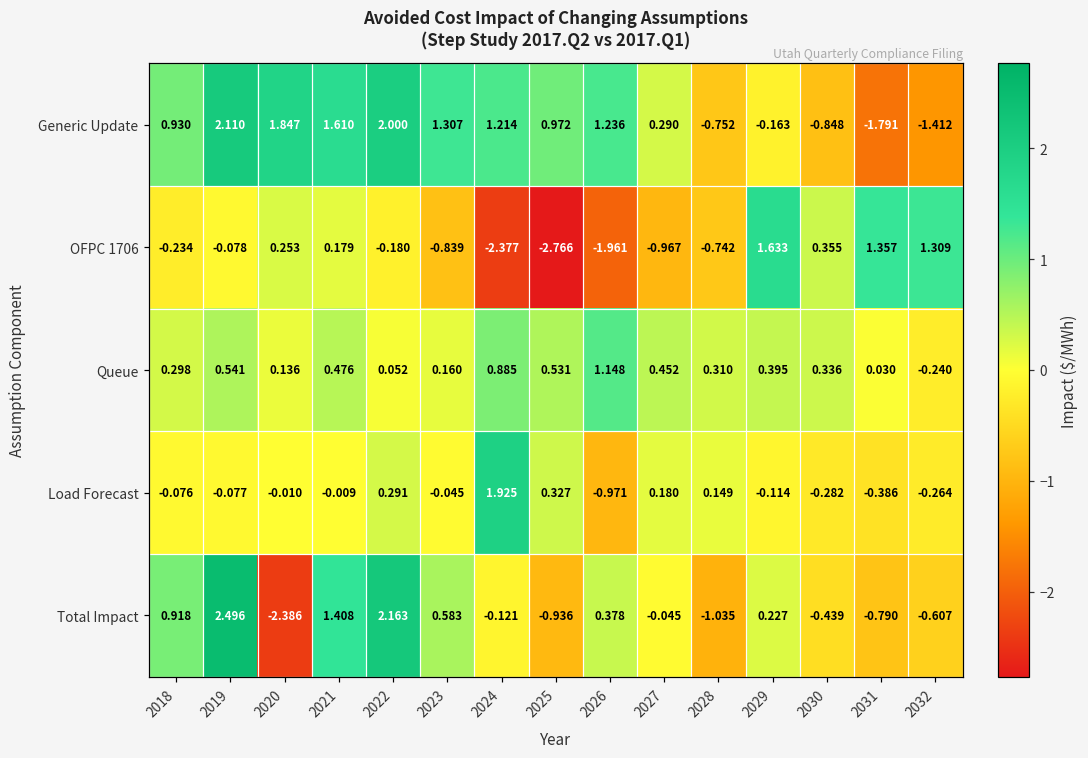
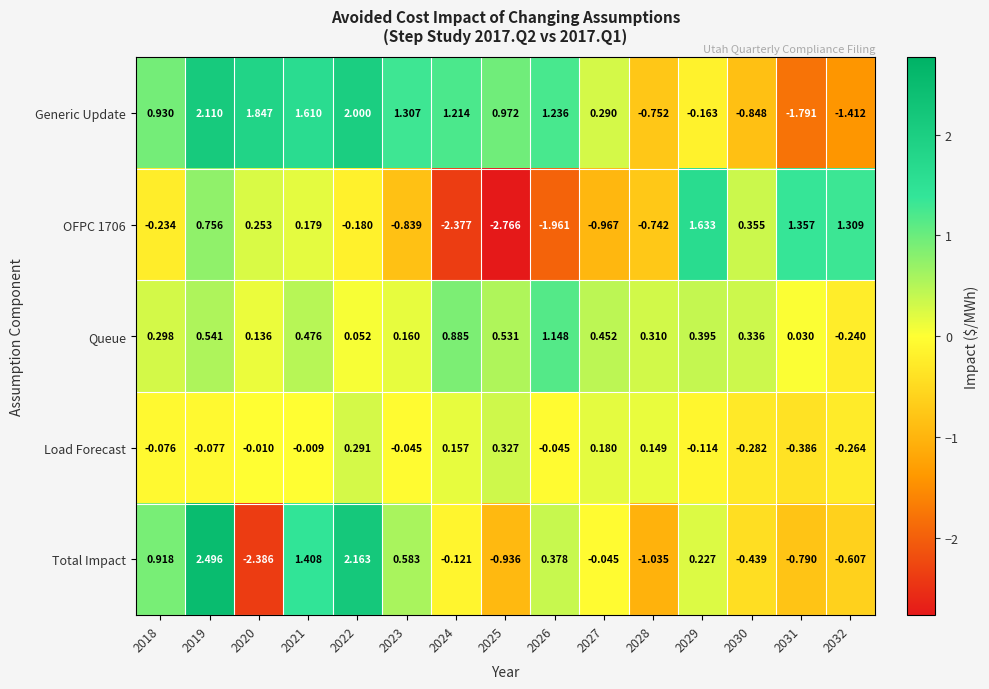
OFPC 1706, 2019: -0.078 -> 0.756
Load Forecast, 2024: 1.925 -> 0.157
Load Forecast, 2026: -0.971 -> -0.045
